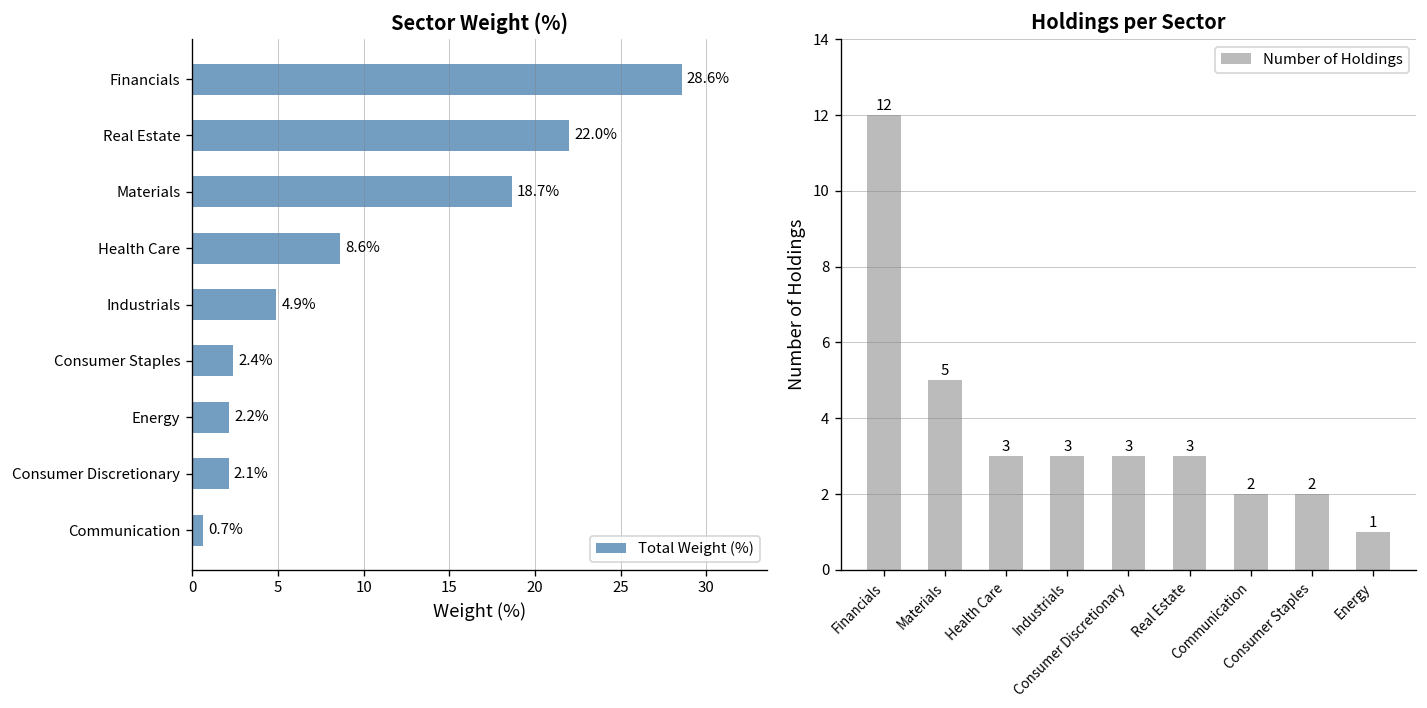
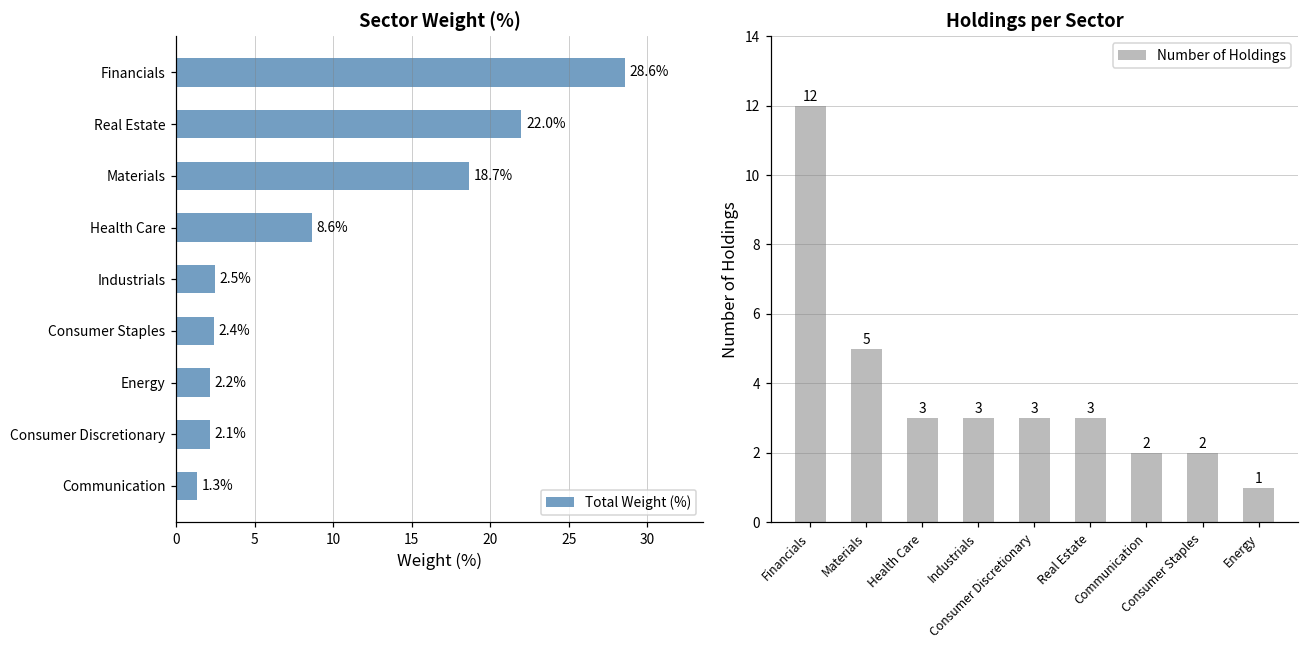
Sector Weight (%), Industrials: 4.9% -> 2.5%
Sector Weight (%), Communication: 0.7% -> 1.3%
